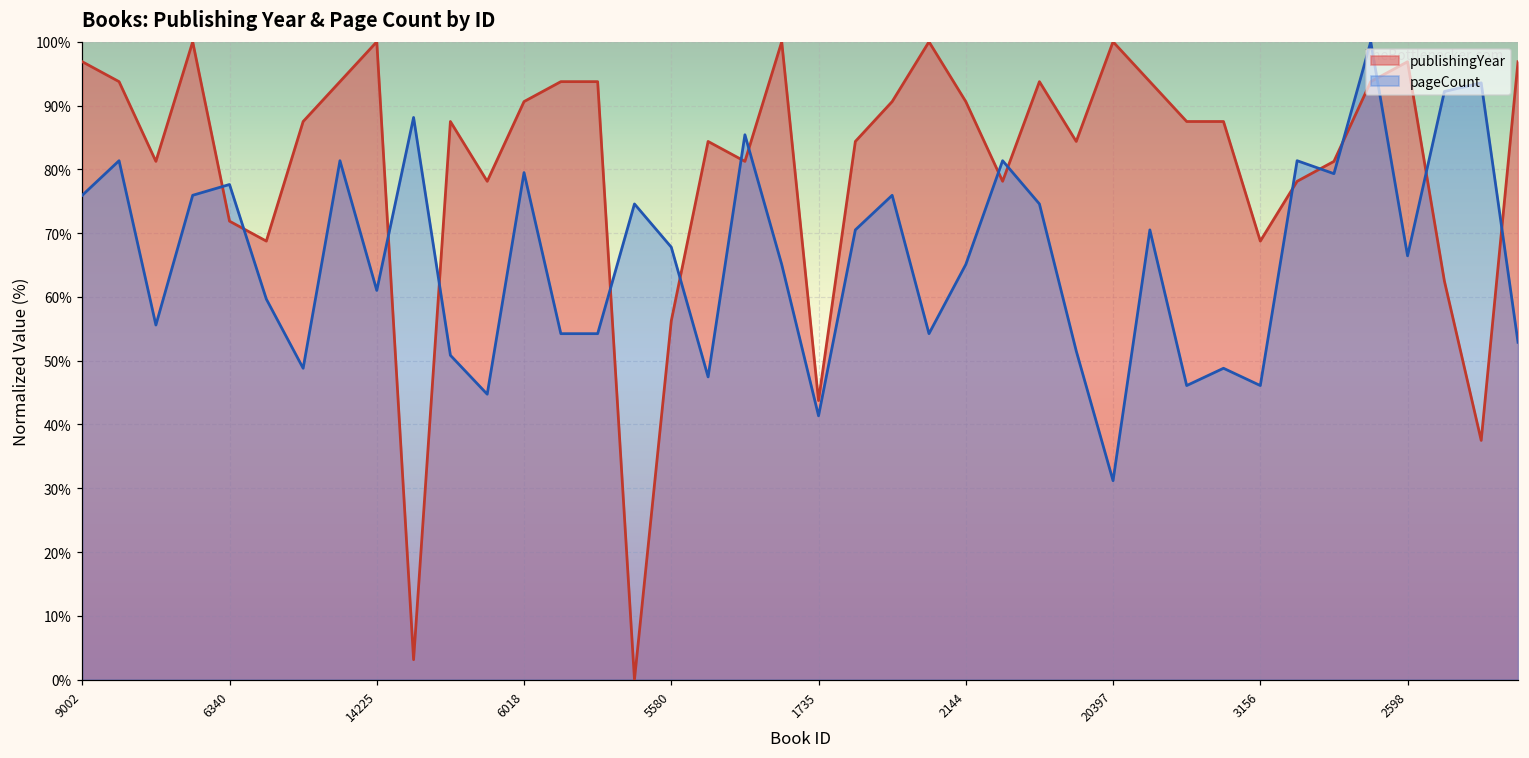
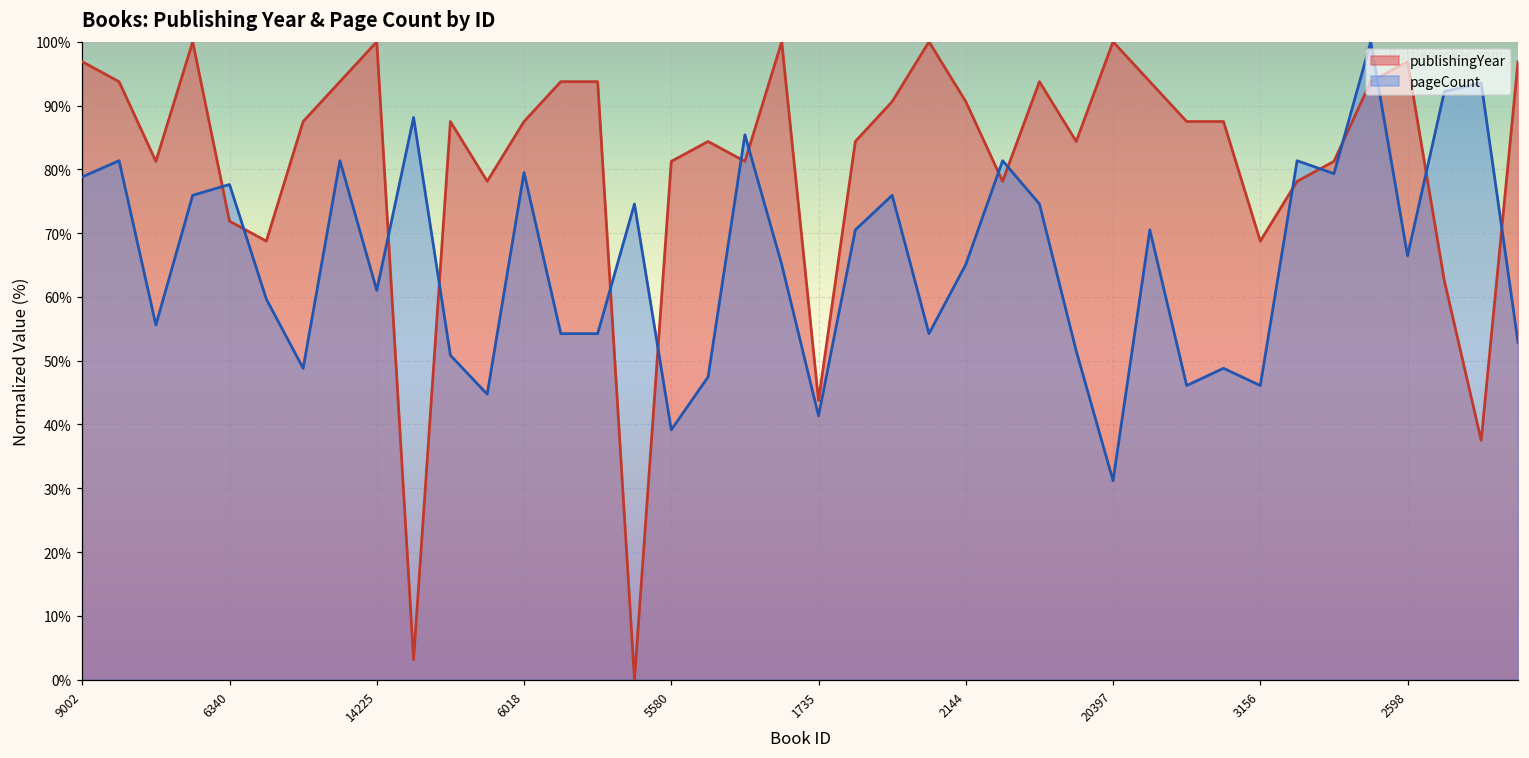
pageCount, 9002: 76% -> 79%
publishingYear, 6018: 91% -> 88%
publishingYear, 5580: 56% -> 81%
pageCount, 5580: 68% -> 39%
